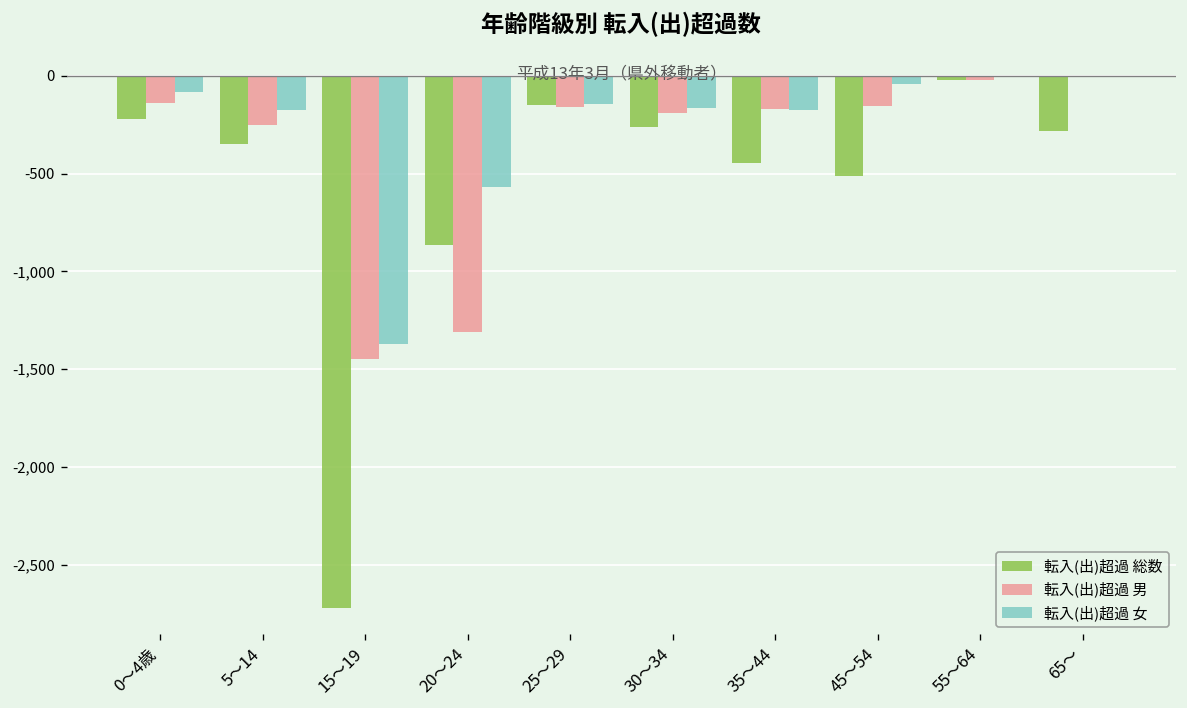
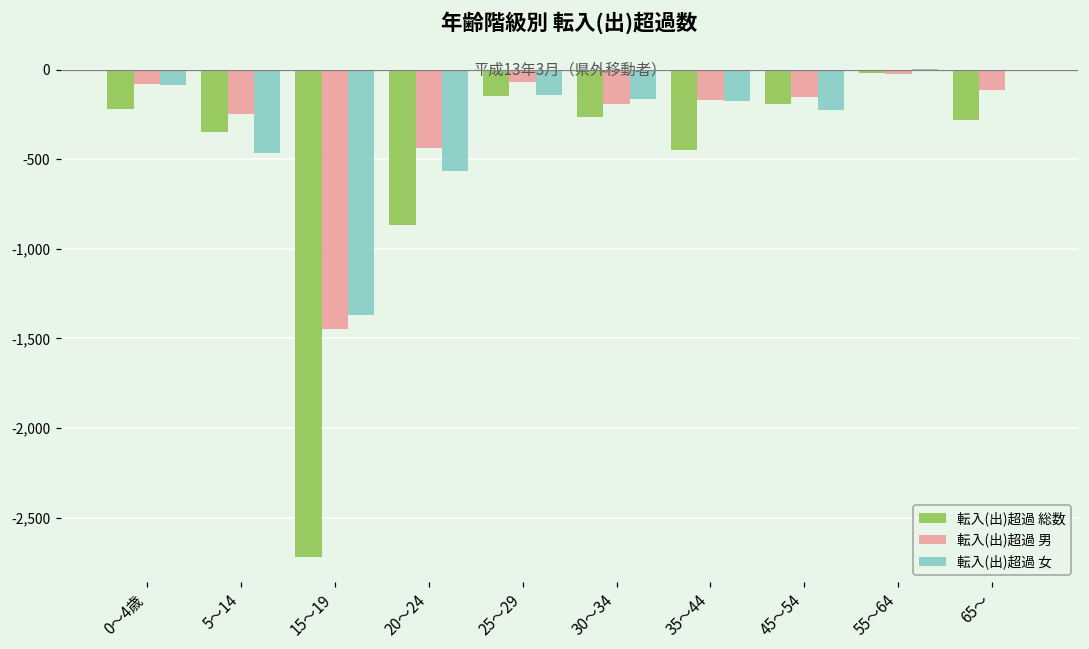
転入(出)超過 男, 0～4歳: -140 -> -80
転入(出)超過 女, 5～14: -170 -> -470
転入(出)超過 男, 20～24: -1,310 -> -440
転入(出)超過 男, 25～29: -160 -> -70
転入(出)超過 総数, 45～54: -510 -> -200
転入(出)超過 女, 45～54: -40 -> -230
転入(出)超過 男, 65～: 0 -> -110
